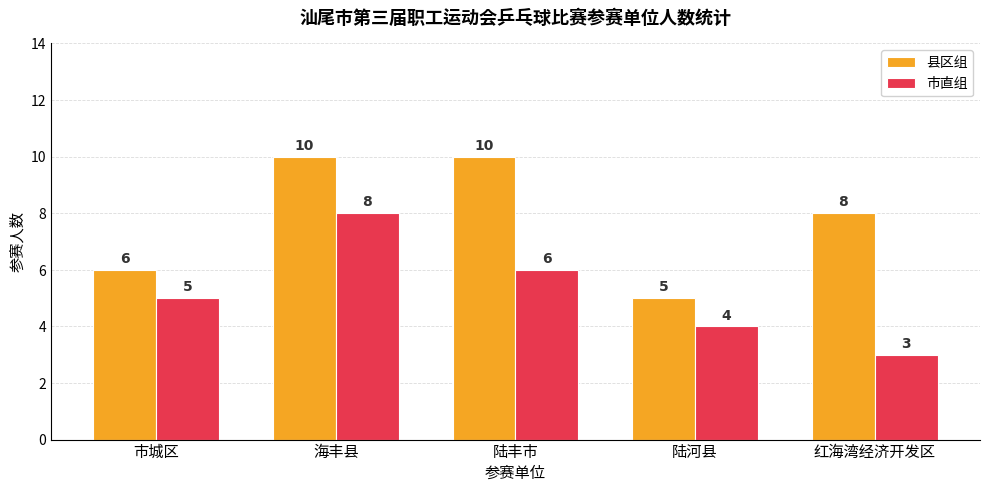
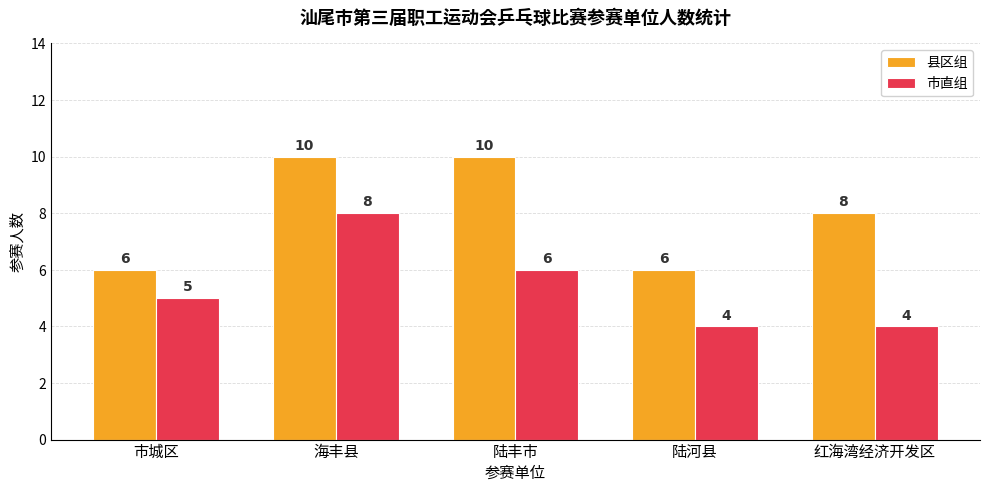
县区组, 陆河县: 5 -> 6
市直组, 红海湾经济开发区: 3 -> 4
